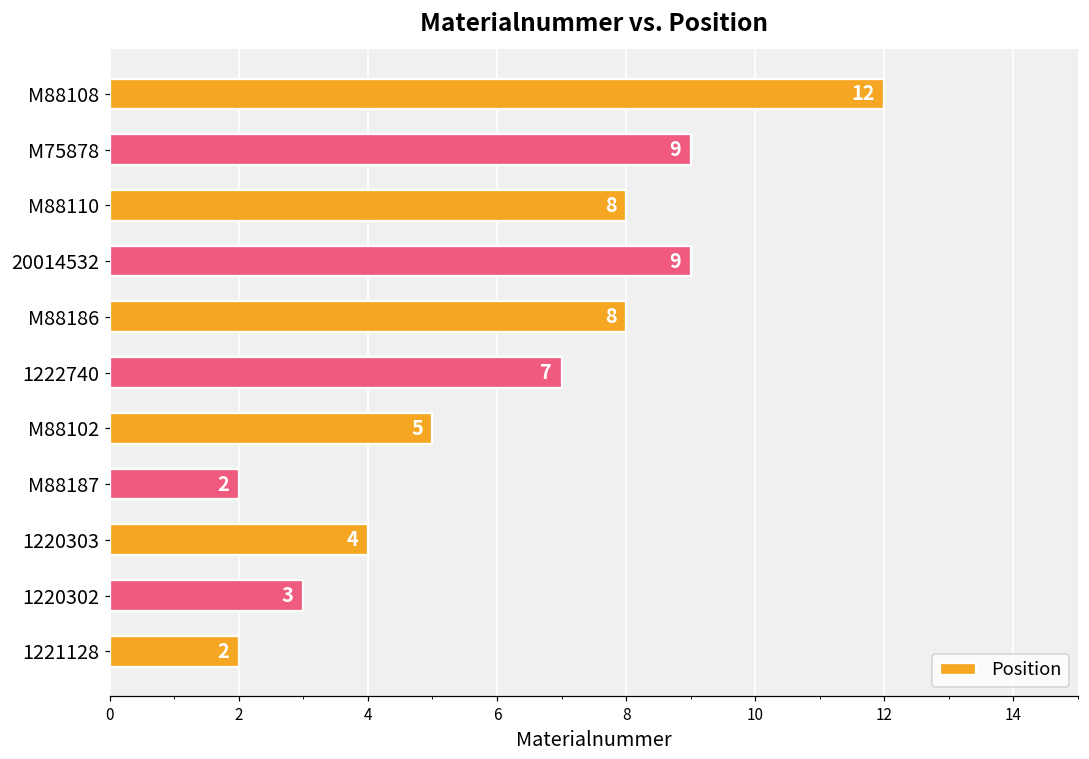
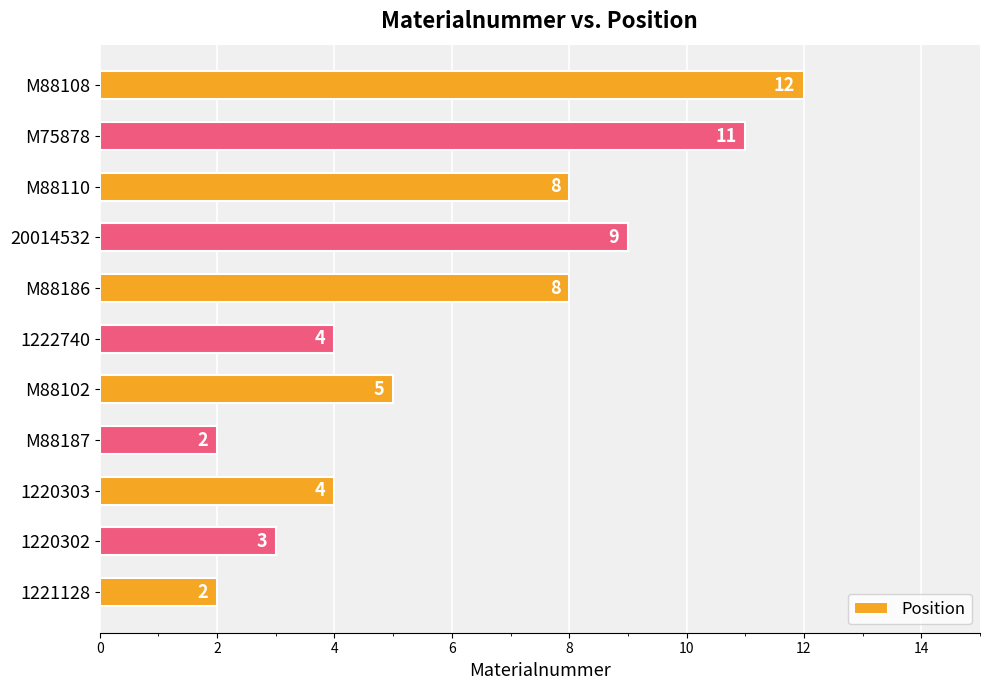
M75878: 9 -> 11
1222740: 7 -> 4
